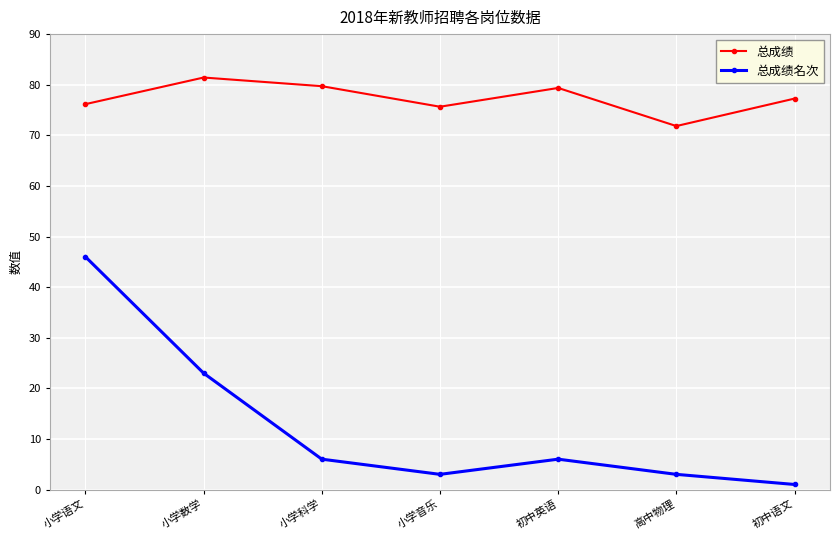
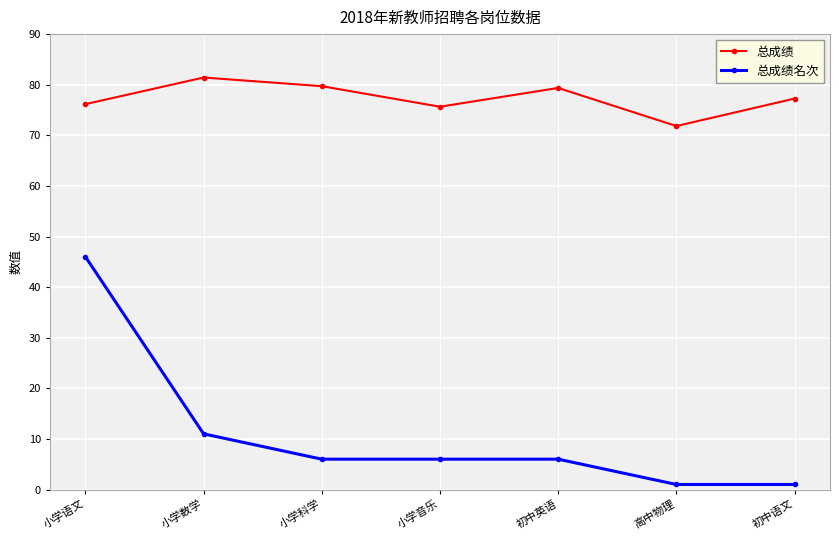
总成绩名次, 小学数学: 23 -> 11
总成绩名次, 小学音乐: 3 -> 6
总成绩名次, 高中物理: 3 -> 1
